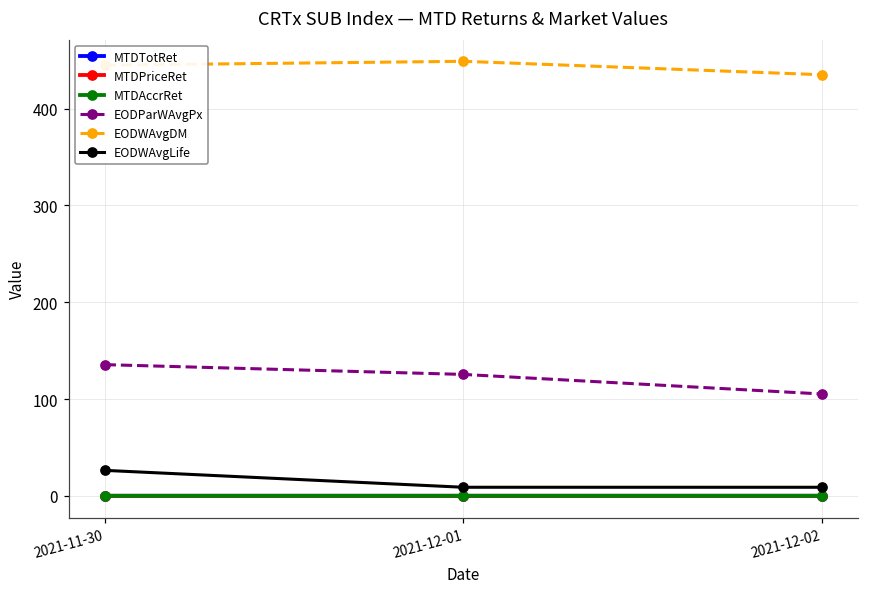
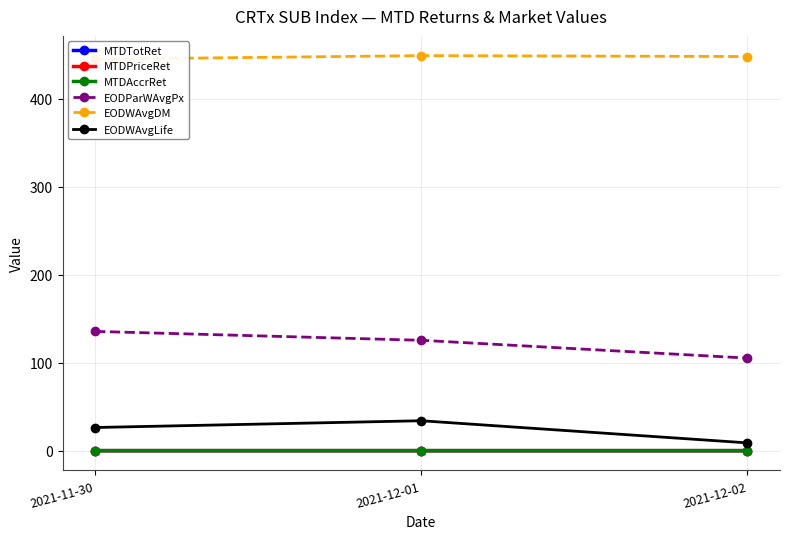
EODWAvgLife, 2021-12-01: 10 -> 30
EODWAvgDM, 2021-12-02: 440 -> 450
